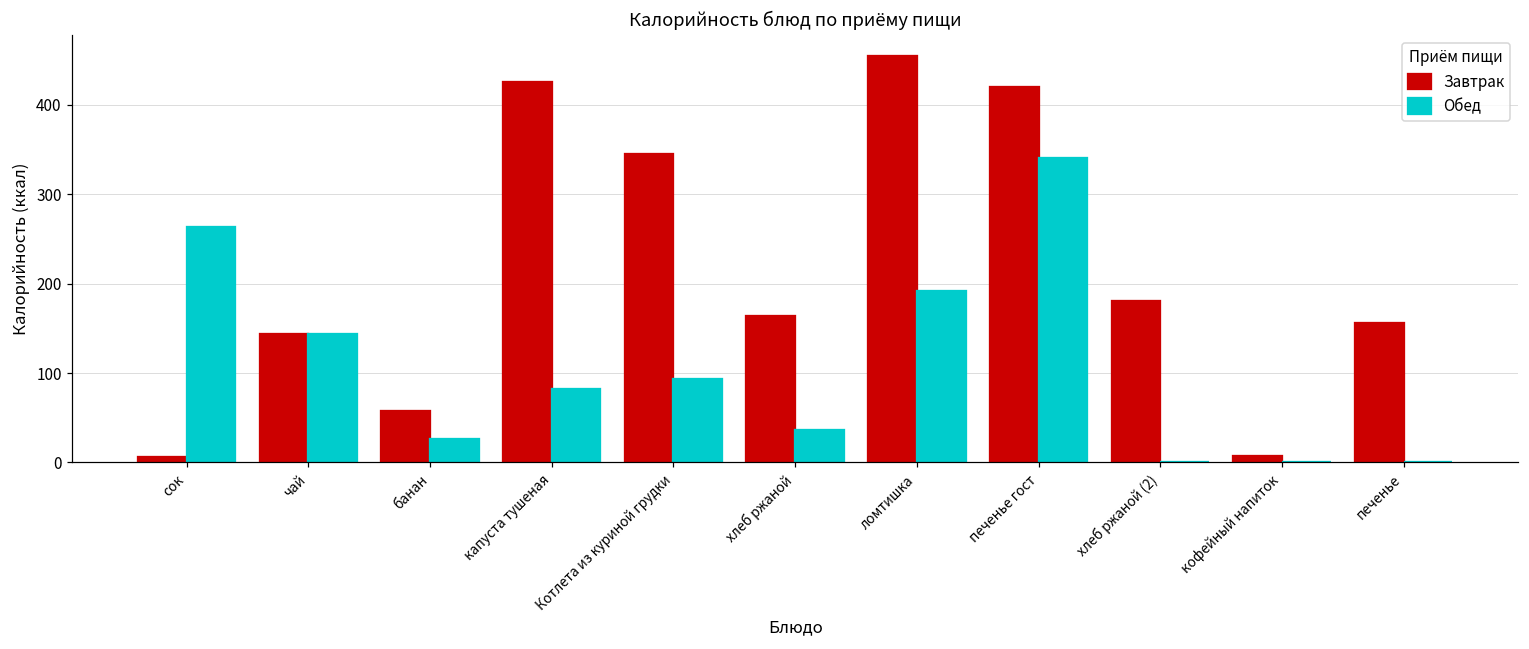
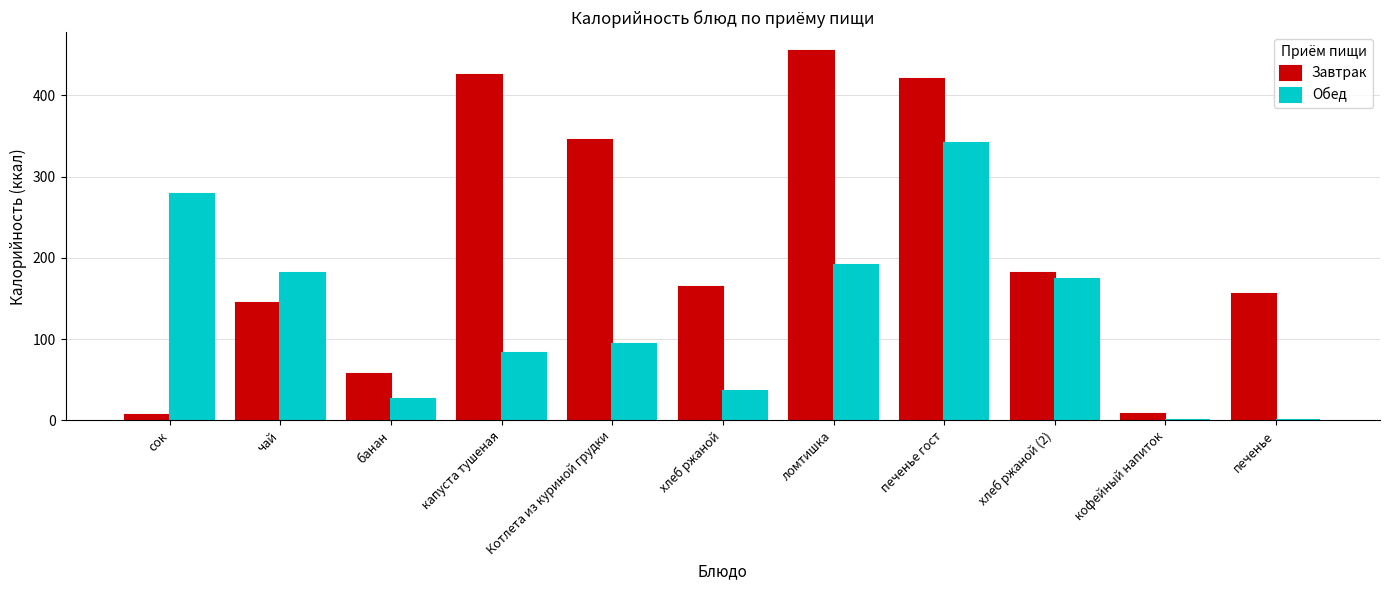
Обед, сок: 260 -> 280
Обед, чай: 140 -> 180
Обед, хлеб ржаной (2): 0 -> 170
